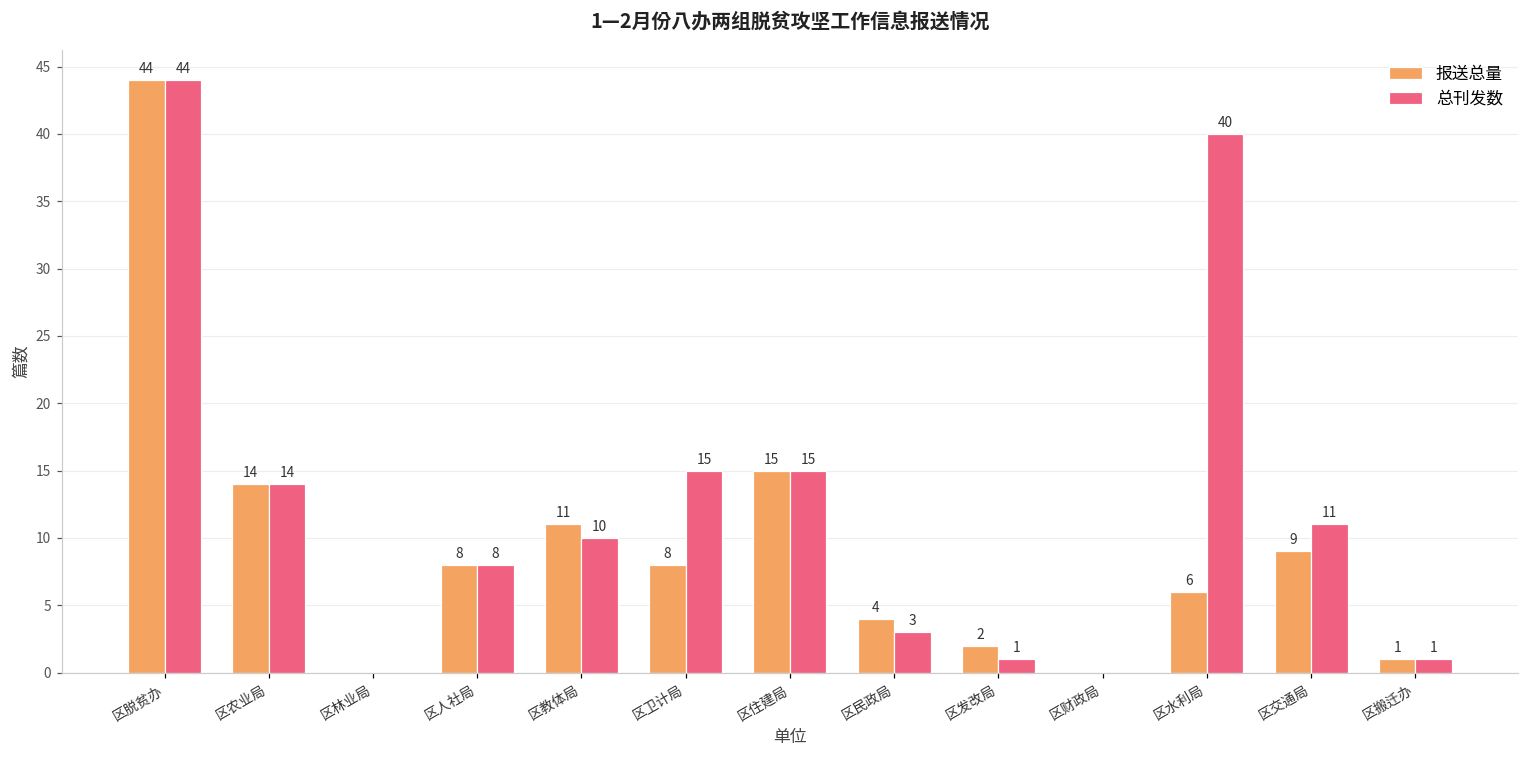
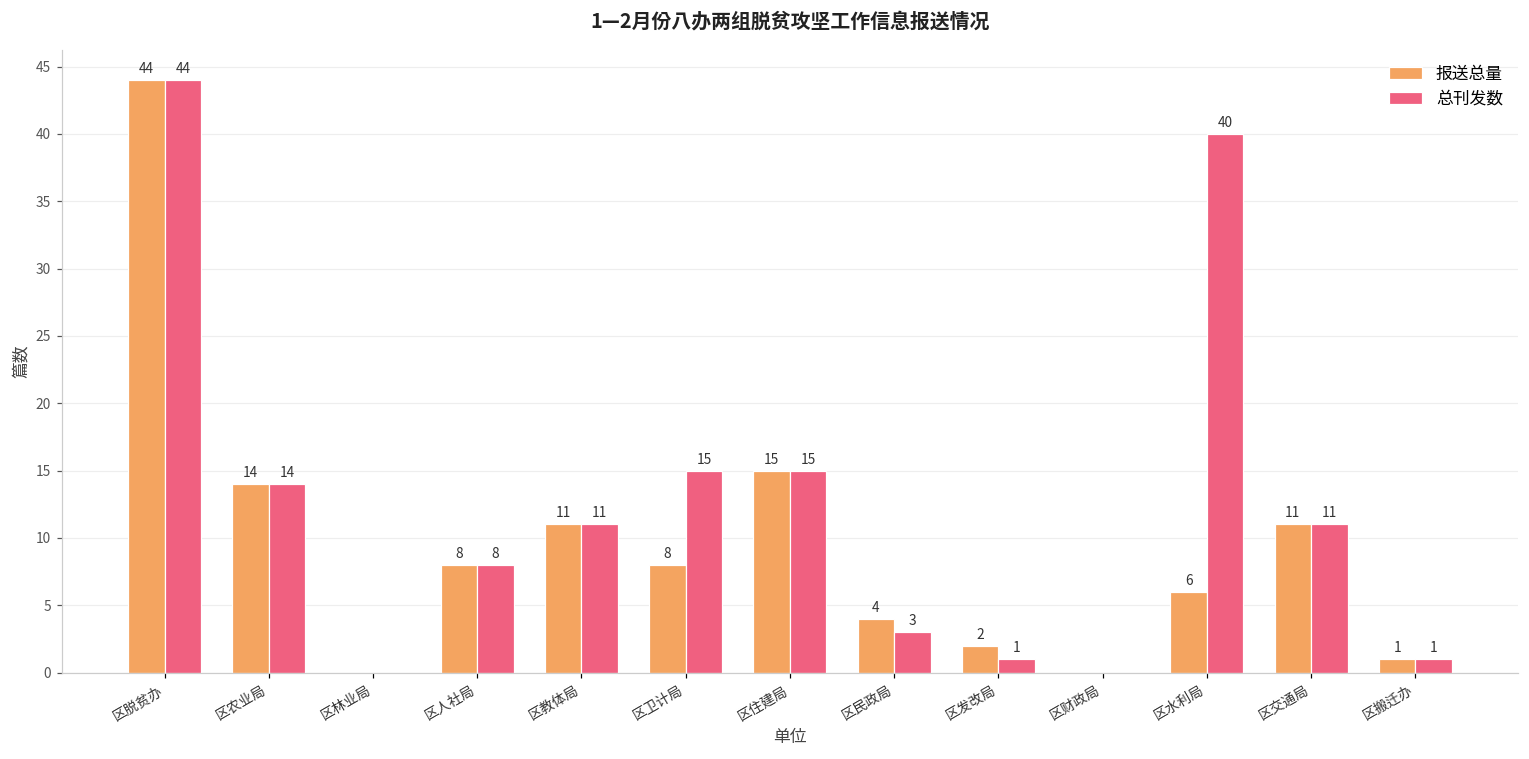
总刊发数, 区教体局: 10 -> 11
报送总量, 区交通局: 9 -> 11
